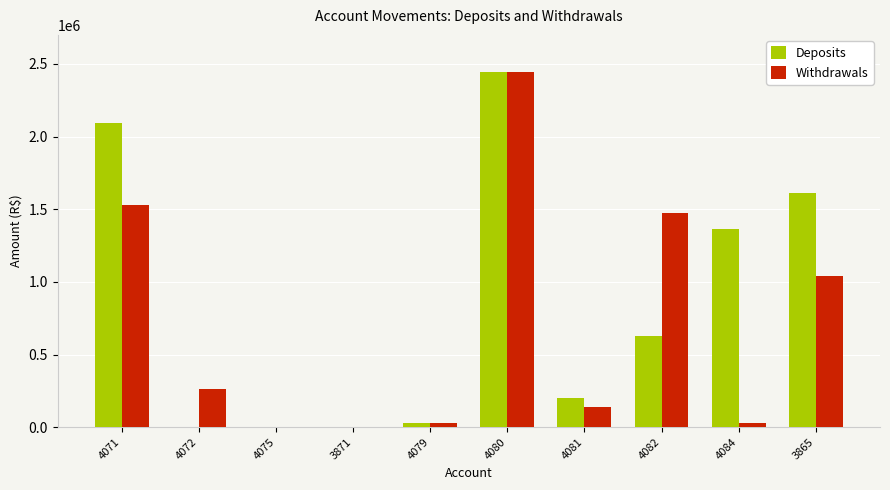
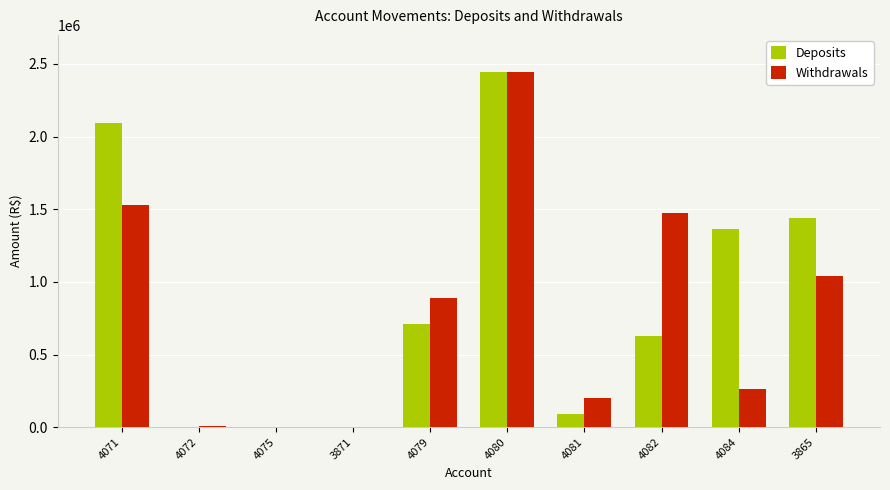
Withdrawals, 4072: 260000 -> 10000
Deposits, 4079: 30000 -> 710000
Withdrawals, 4079: 30000 -> 890000
Deposits, 4081: 200000 -> 90000
Withdrawals, 4081: 140000 -> 200000
Withdrawals, 4084: 30000 -> 260000
Deposits, 3865: 1610000 -> 1440000
